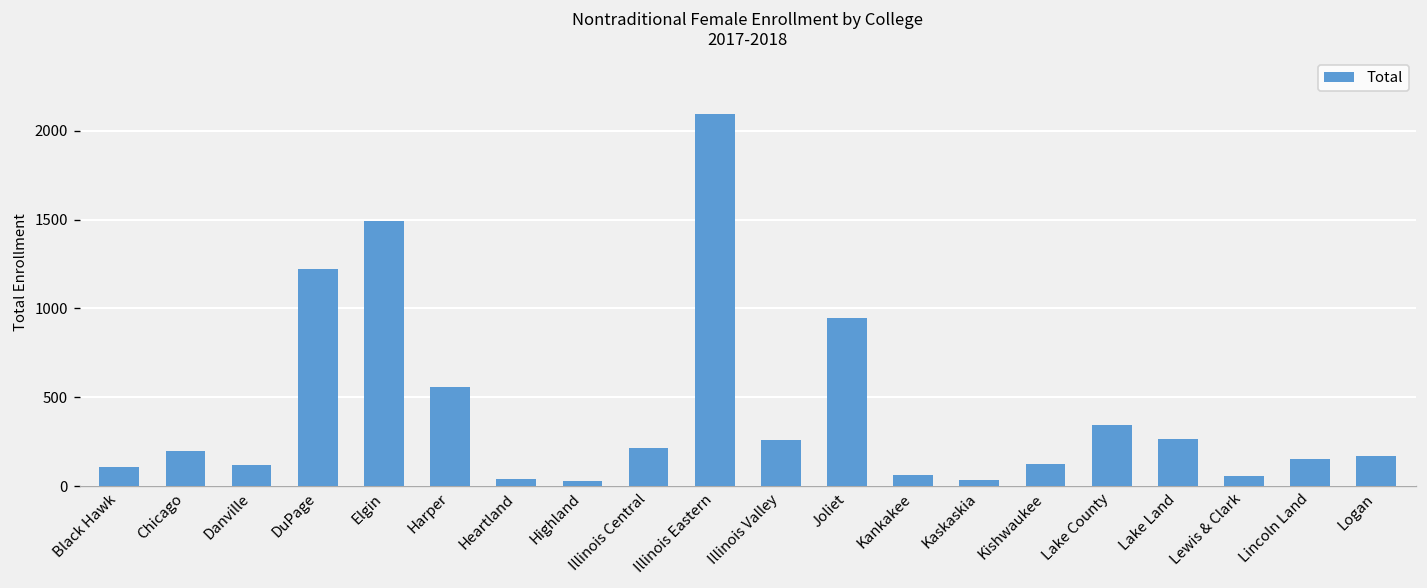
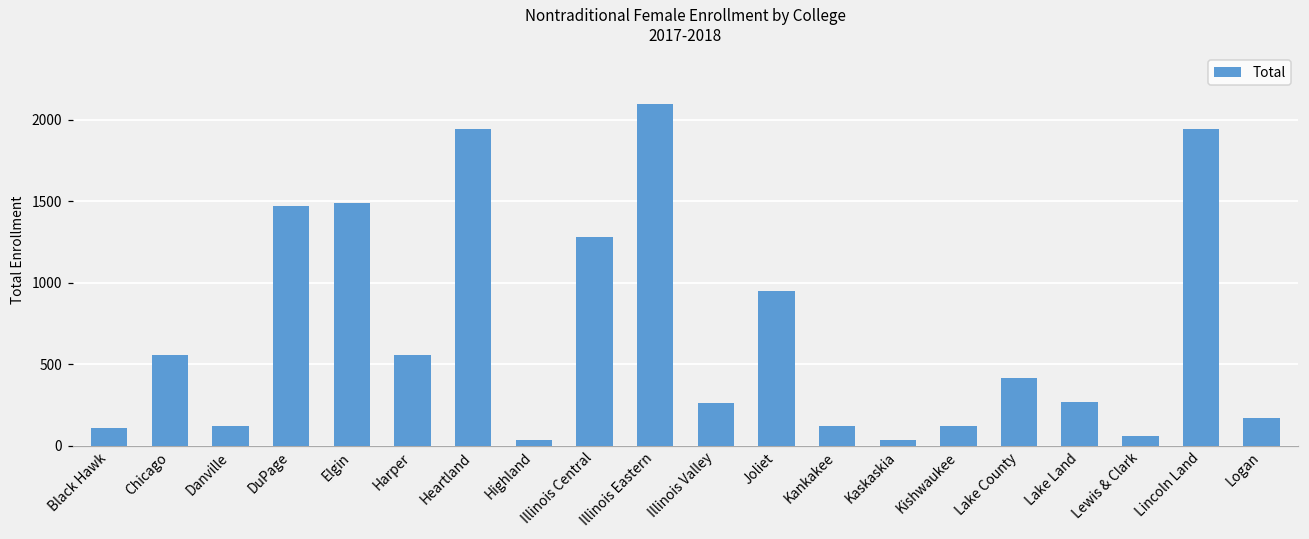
Chicago: 200 -> 560
DuPage: 1220 -> 1470
Heartland: 40 -> 1940
Illinois Central: 220 -> 1280
Kankakee: 70 -> 120
Lake County: 340 -> 420
Lincoln Land: 160 -> 1940
